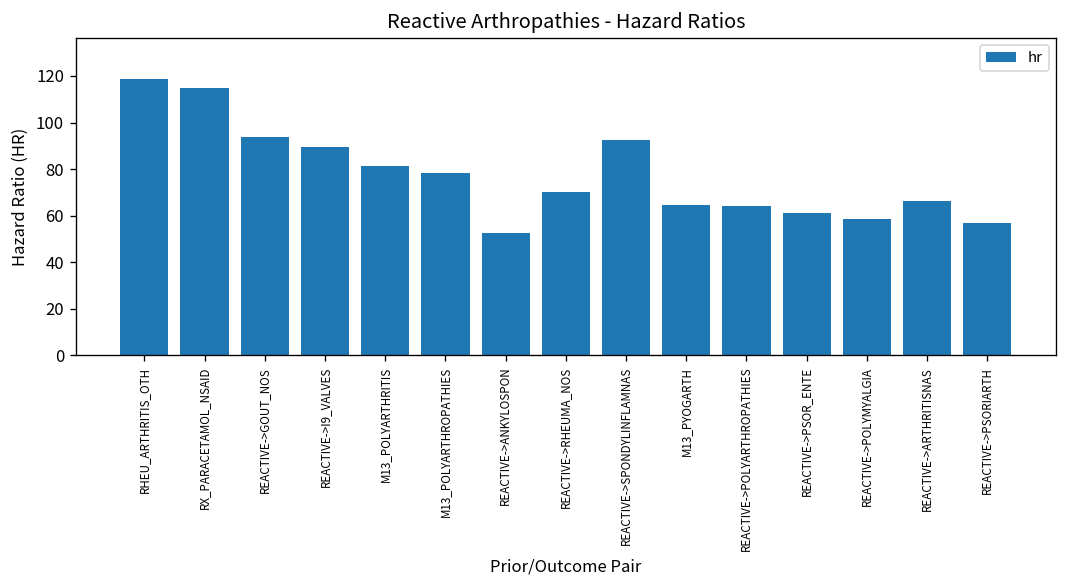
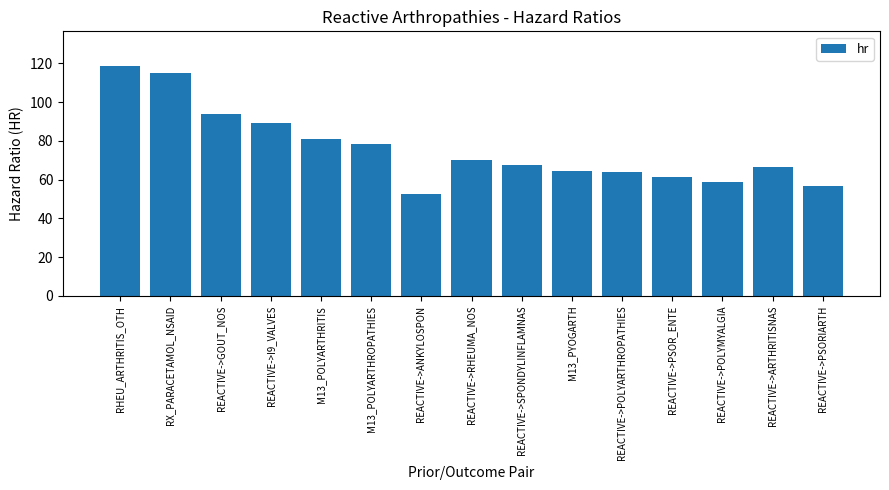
REACTIVE->SPONDYLINFLAMNAS: 92 -> 68
